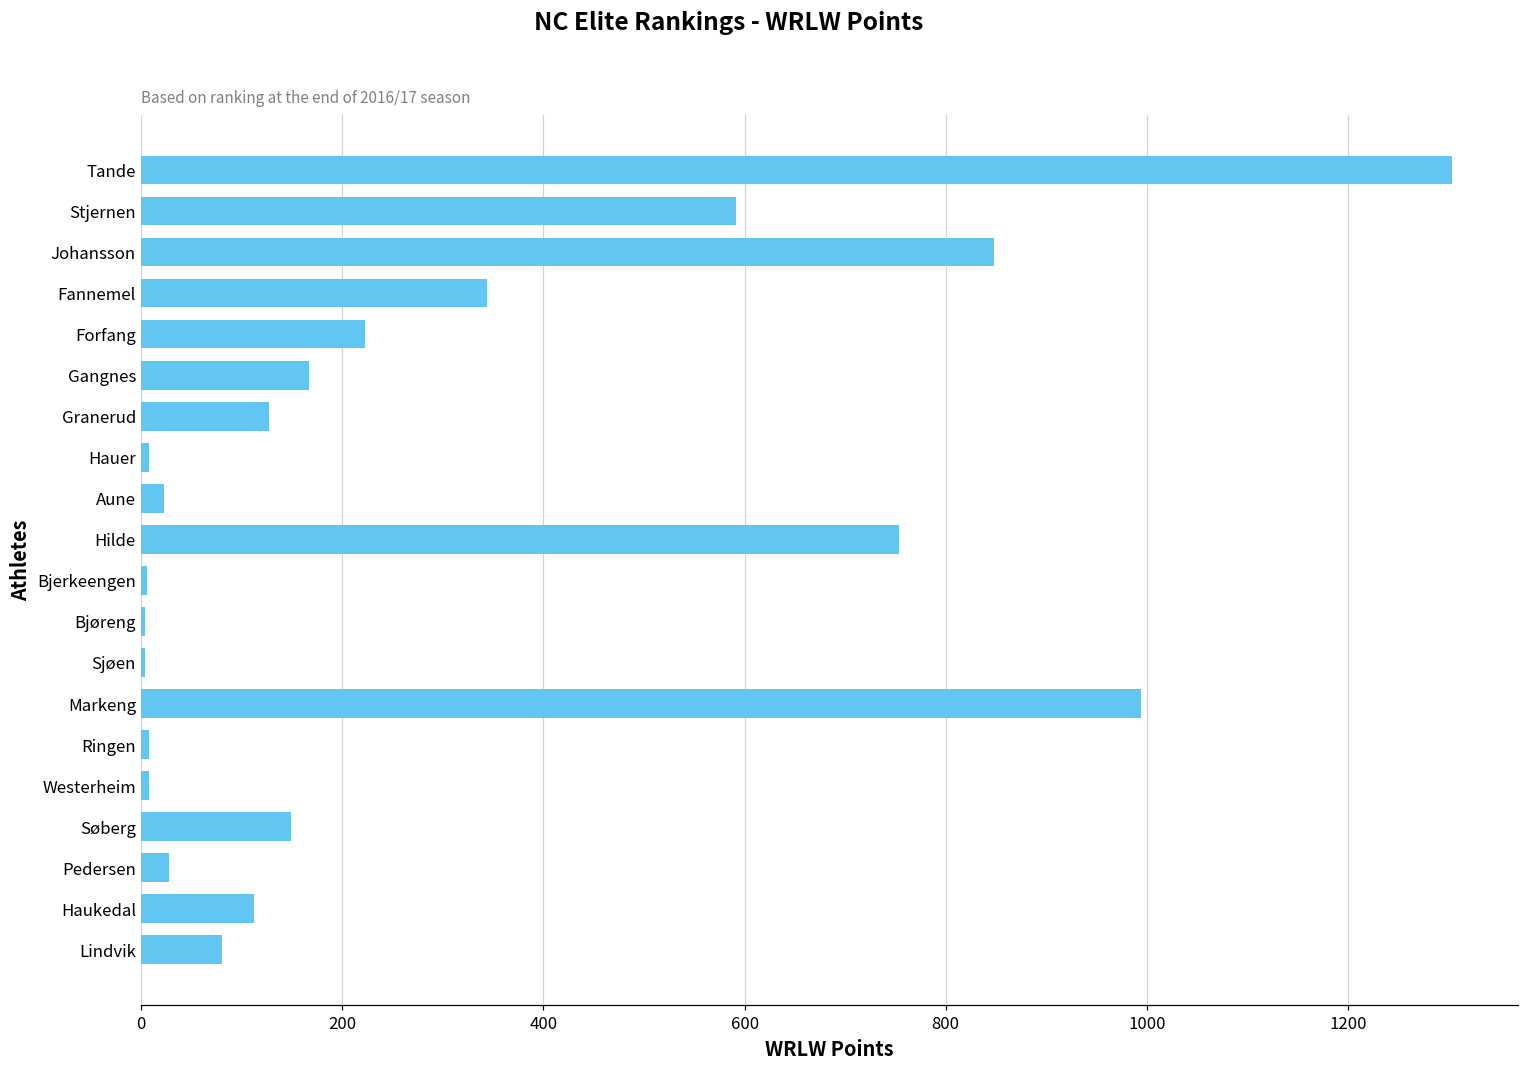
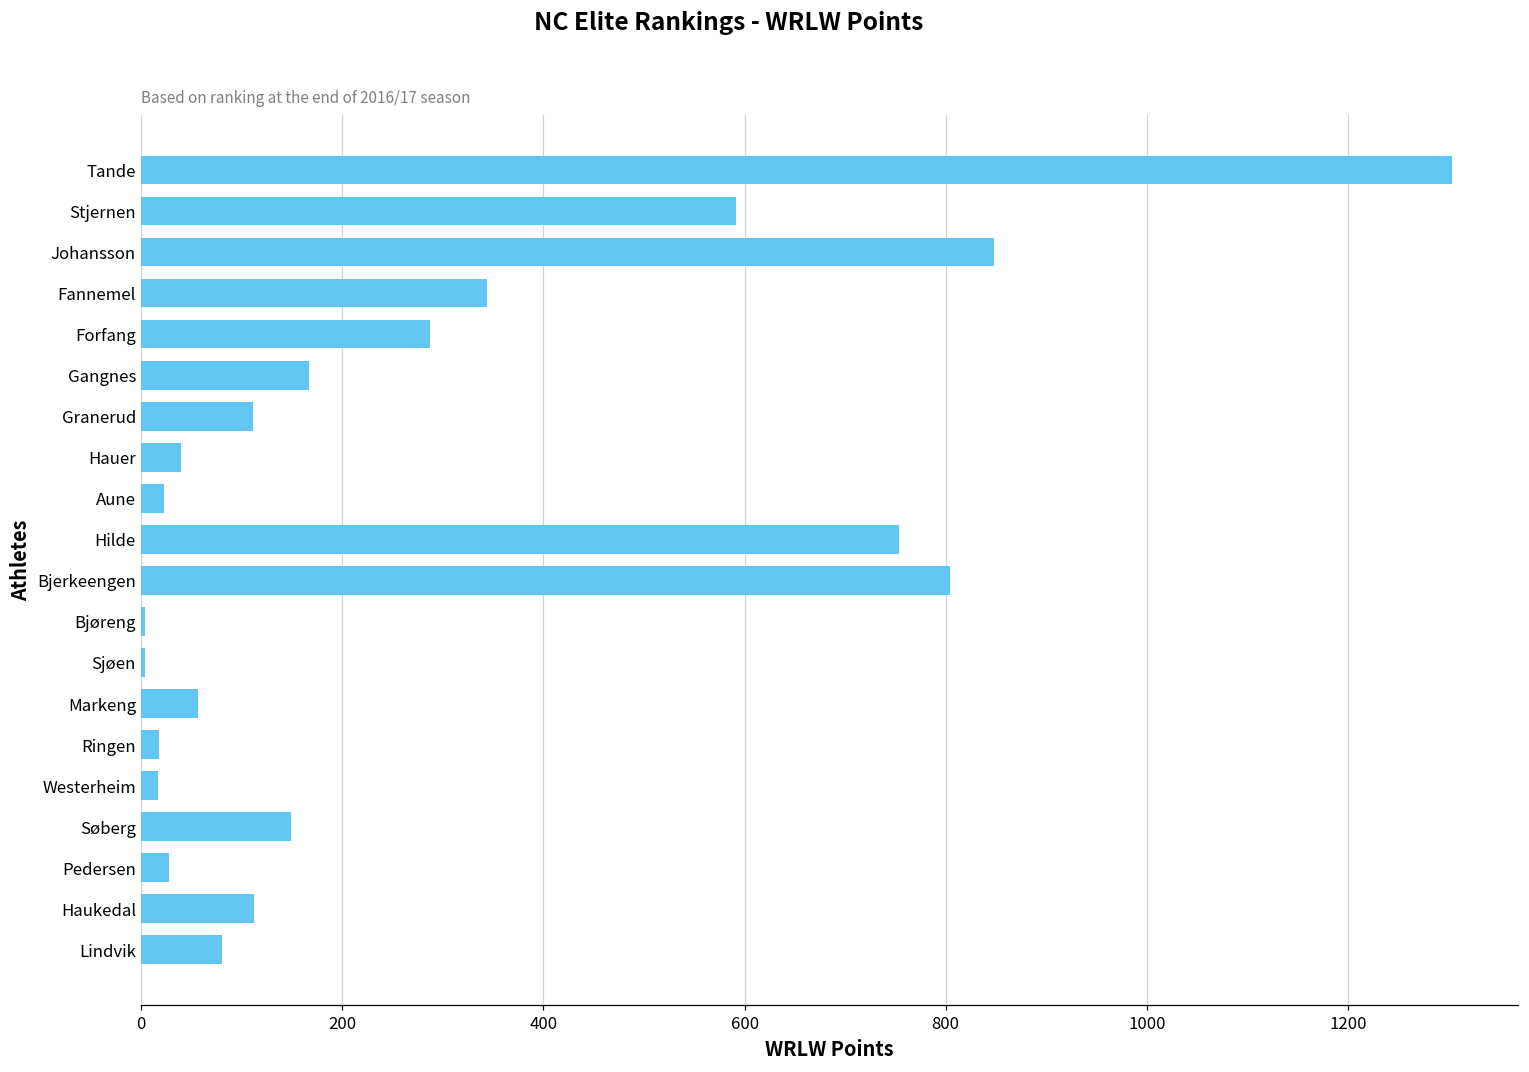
Forfang: 220 -> 290
Granerud: 130 -> 110
Hauer: 10 -> 40
Bjerkeengen: 10 -> 800
Markeng: 990 -> 60
Ringen: 10 -> 20
Westerheim: 10 -> 20
